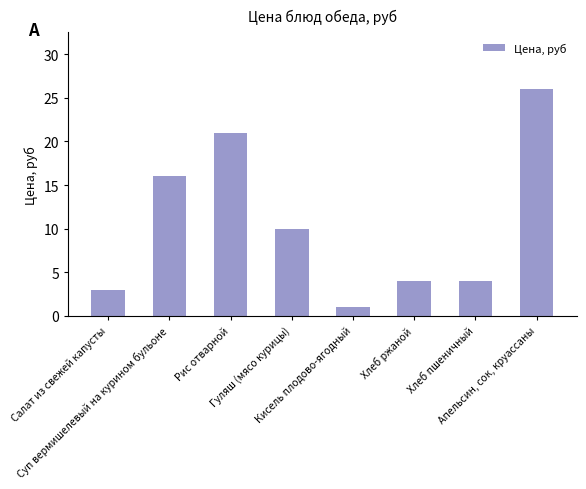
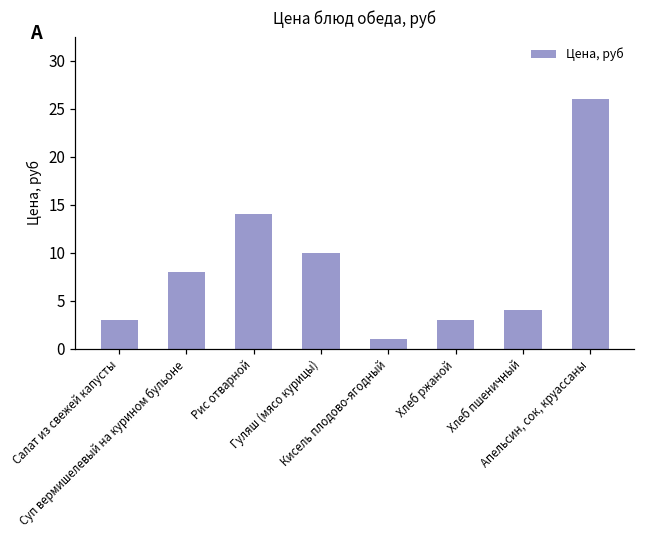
Суп вермишелевый на курином бульоне: 16 -> 8
Рис отварной: 21 -> 14
Хлеб ржаной: 4 -> 3
